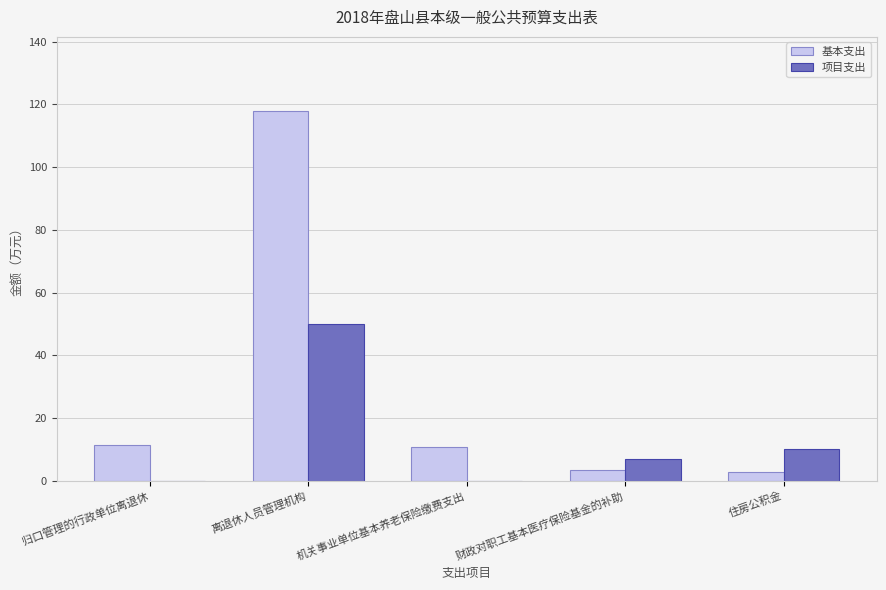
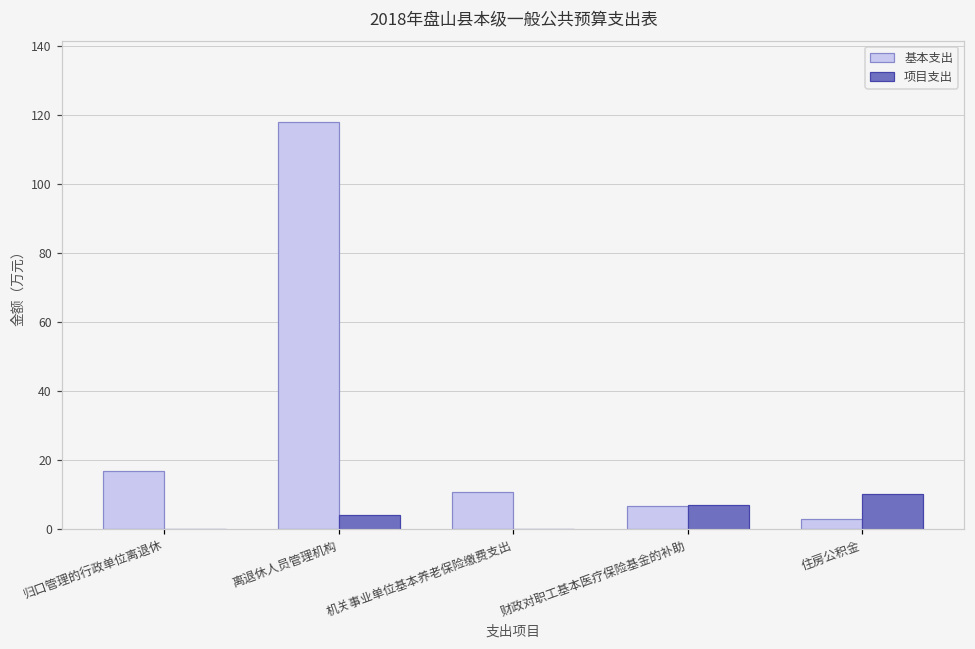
基本支出, 归口管理的行政单位离退休: 11 -> 17
项目支出, 离退休人员管理机构: 50 -> 4
基本支出, 财政对职工基本医疗保险基金的补助: 4 -> 7
